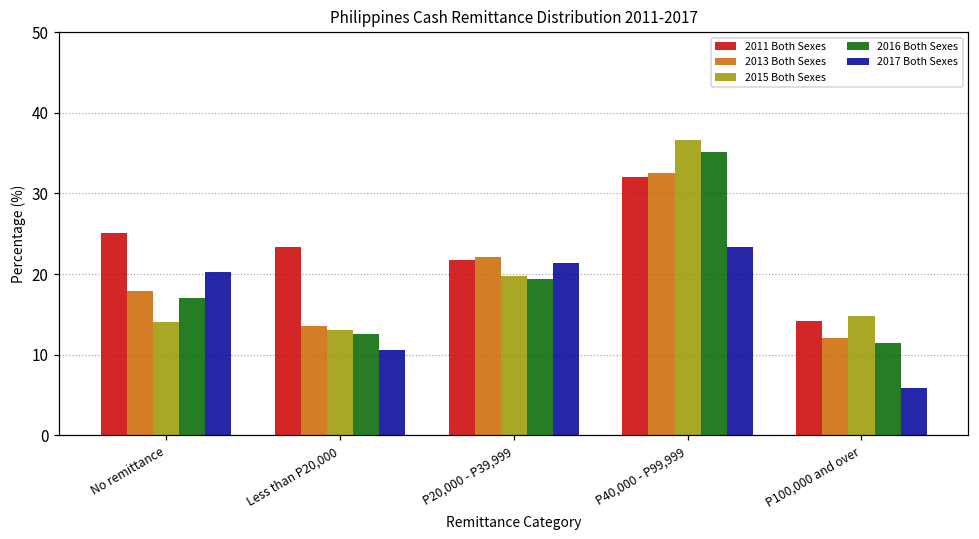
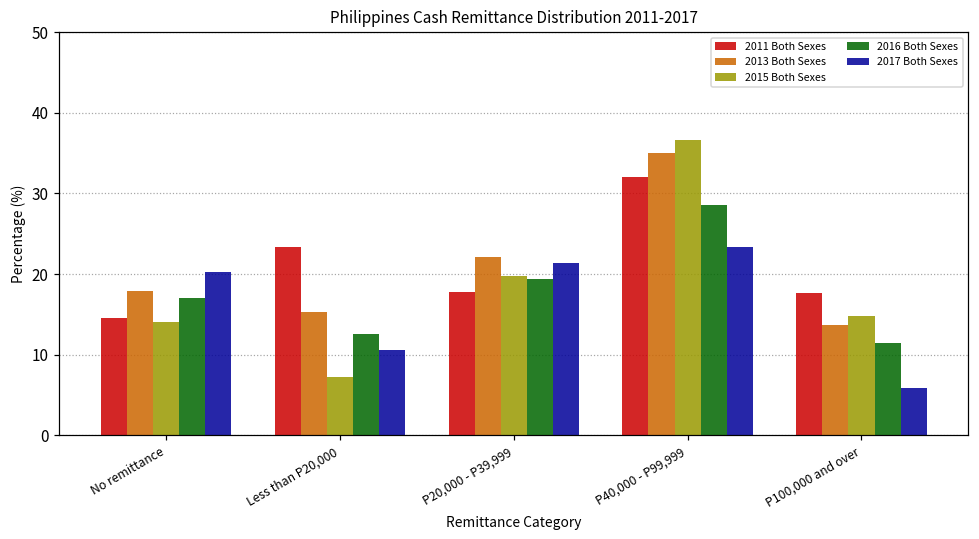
2011 Both Sexes, No remittance: 25 -> 15
2013 Both Sexes, Less than P20,000: 14 -> 15
2015 Both Sexes, Less than P20,000: 13 -> 7
2011 Both Sexes, P20,000 - P39,999: 22 -> 18
2013 Both Sexes, P40,000 - P99,999: 33 -> 35
2016 Both Sexes, P40,000 - P99,999: 35 -> 29
2011 Both Sexes, P100,000 and over: 14 -> 18
2013 Both Sexes, P100,000 and over: 12 -> 14
